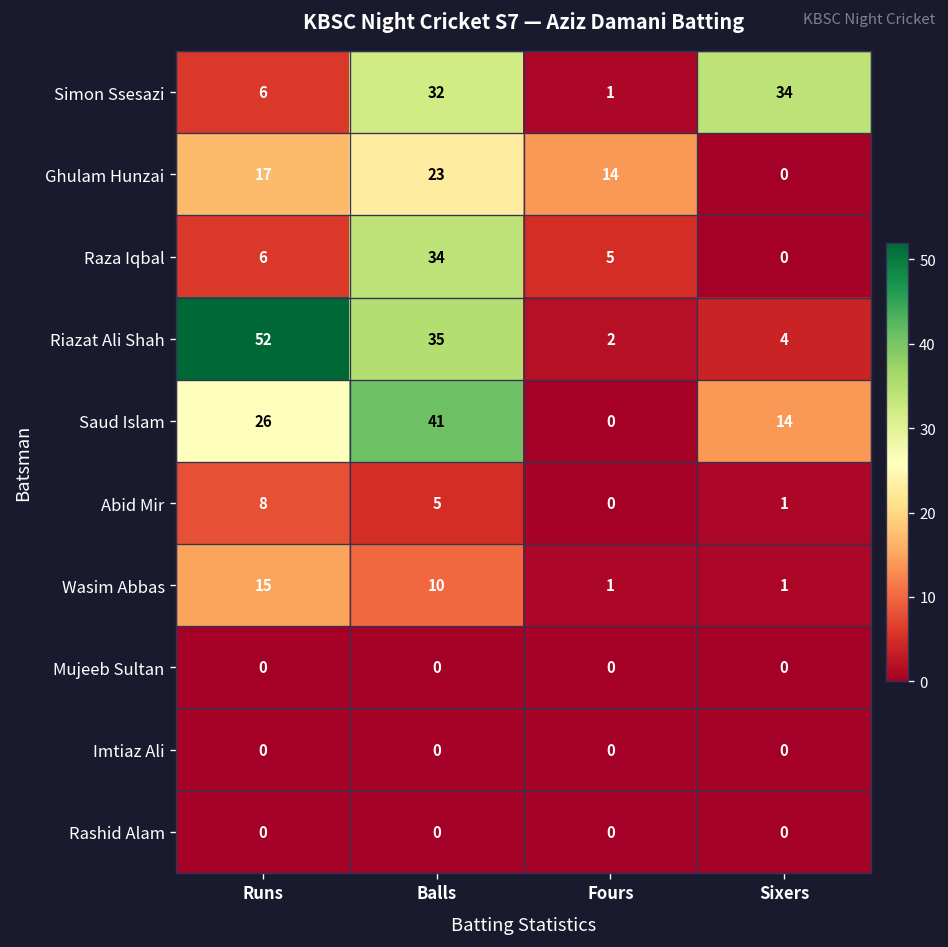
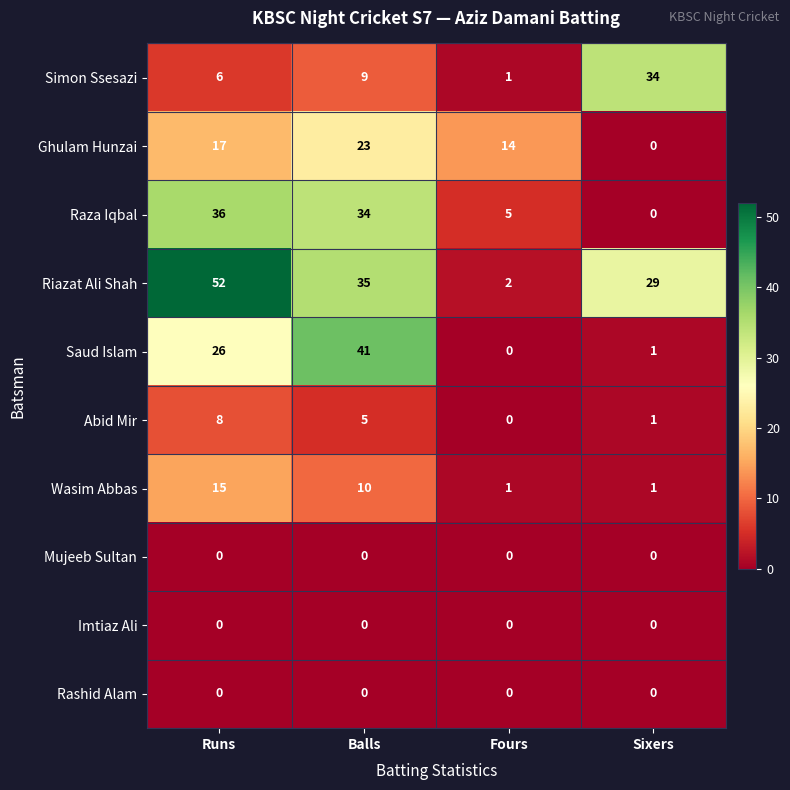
Simon Ssesazi, Balls: 32 -> 9
Raza Iqbal, Runs: 6 -> 36
Riazat Ali Shah, Sixers: 4 -> 29
Saud Islam, Sixers: 14 -> 1
